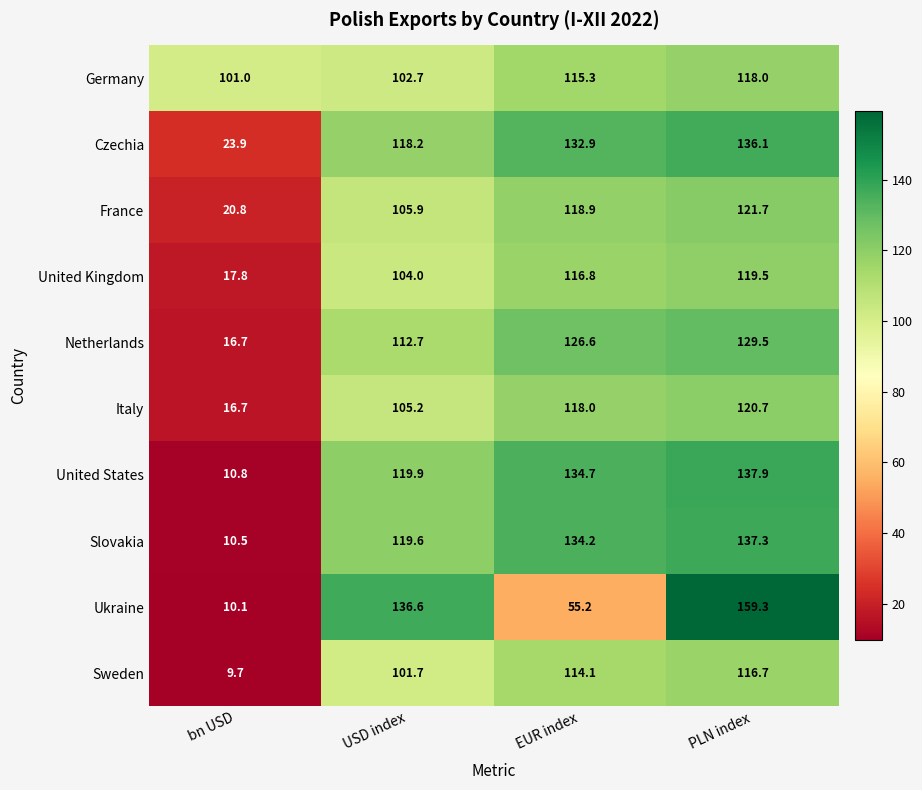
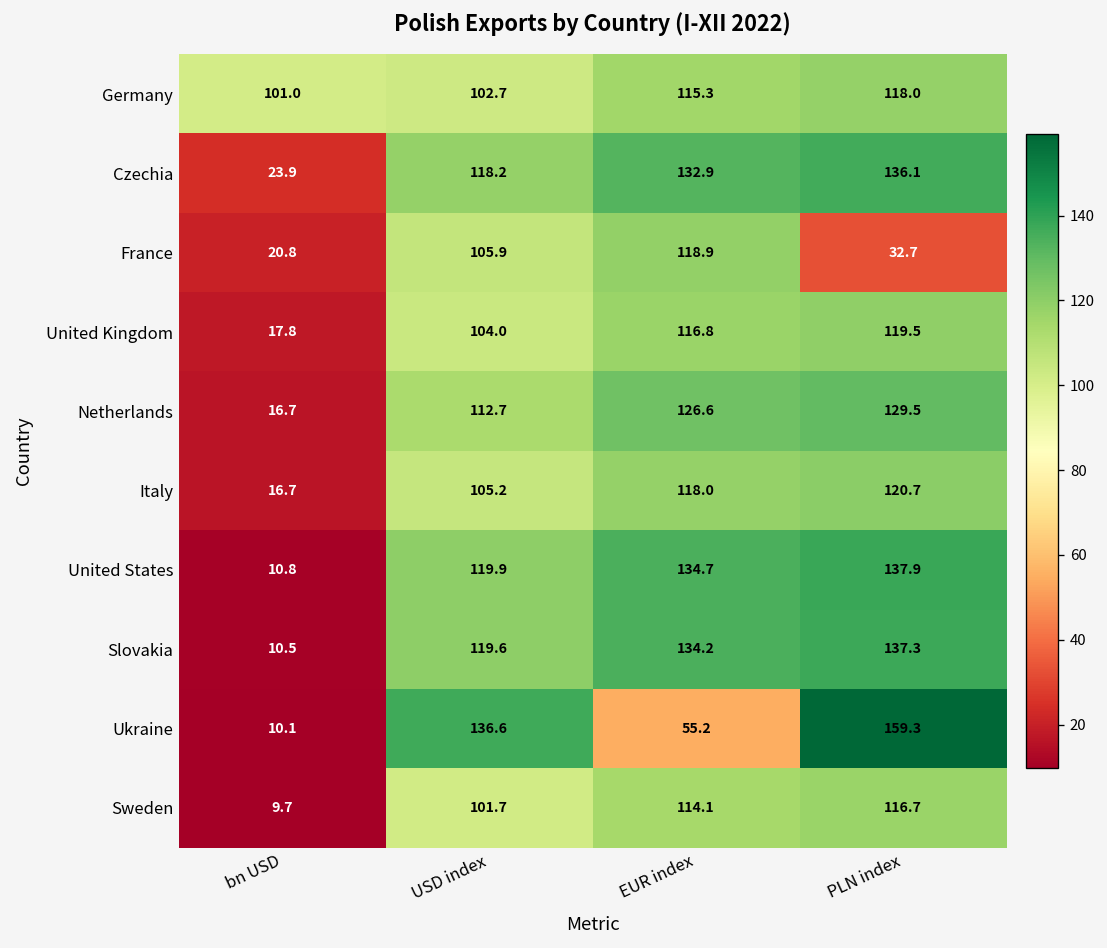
France, PLN index: 121.7 -> 32.7
